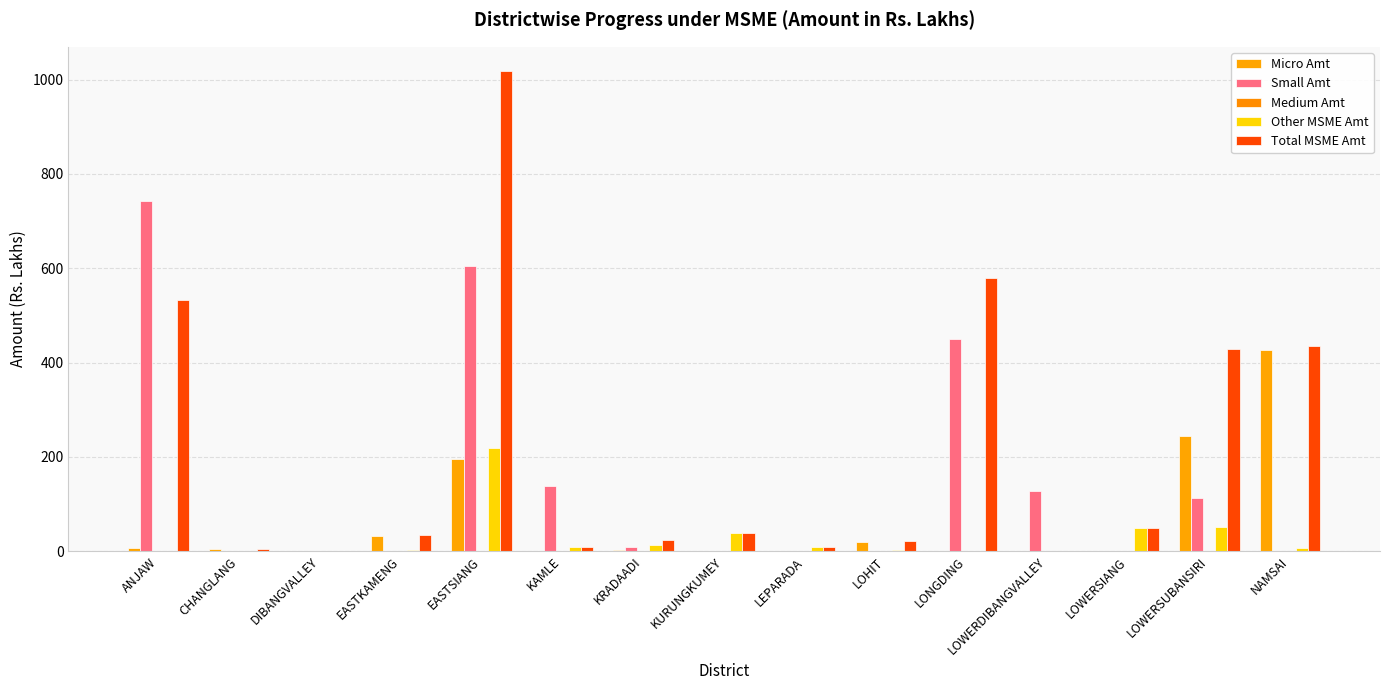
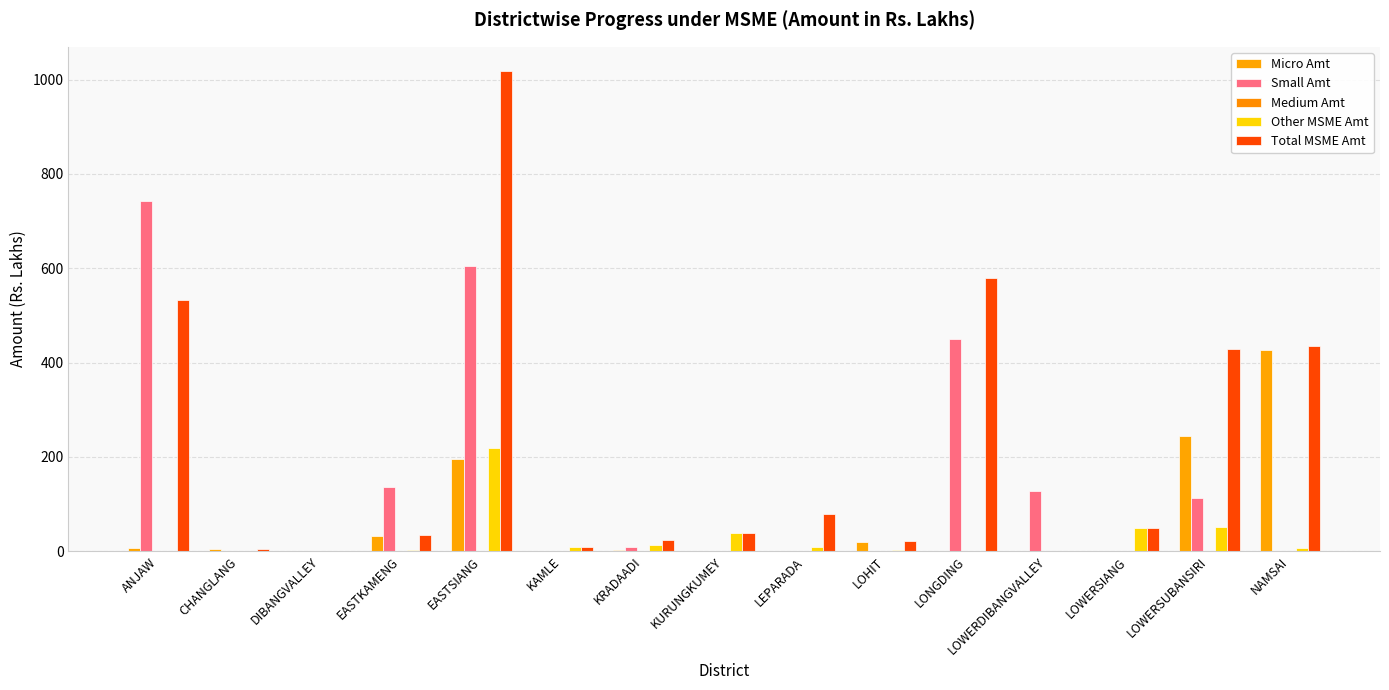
Small Amt, EASTKAMENG: 0 -> 140
Small Amt, KAMLE: 140 -> 0
Total MSME Amt, LEPARADA: 10 -> 80
